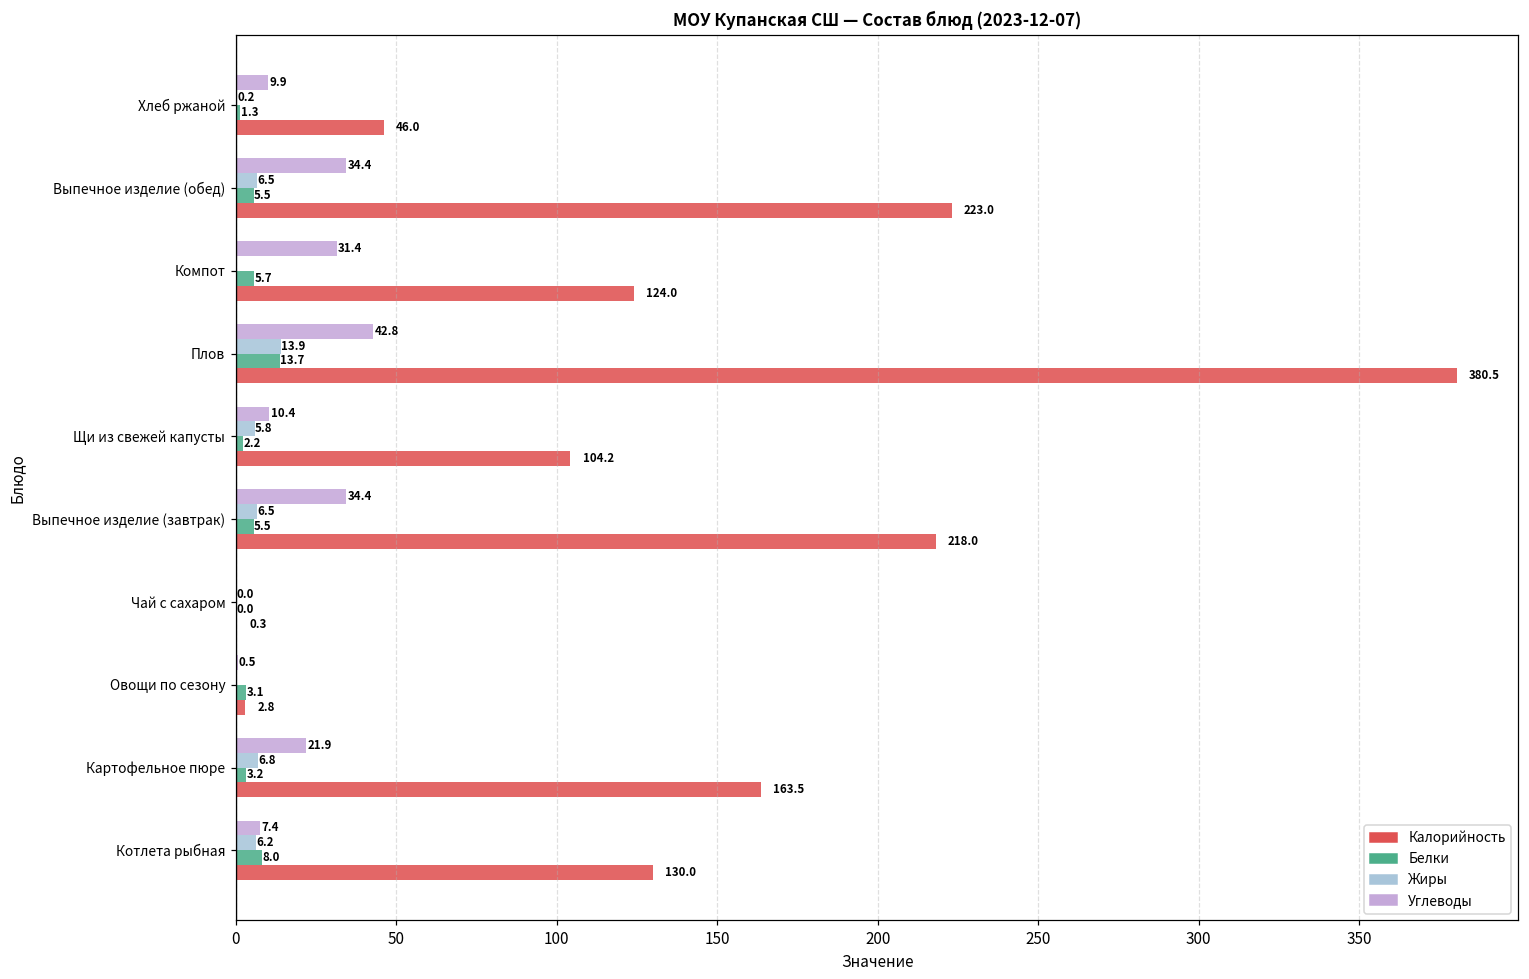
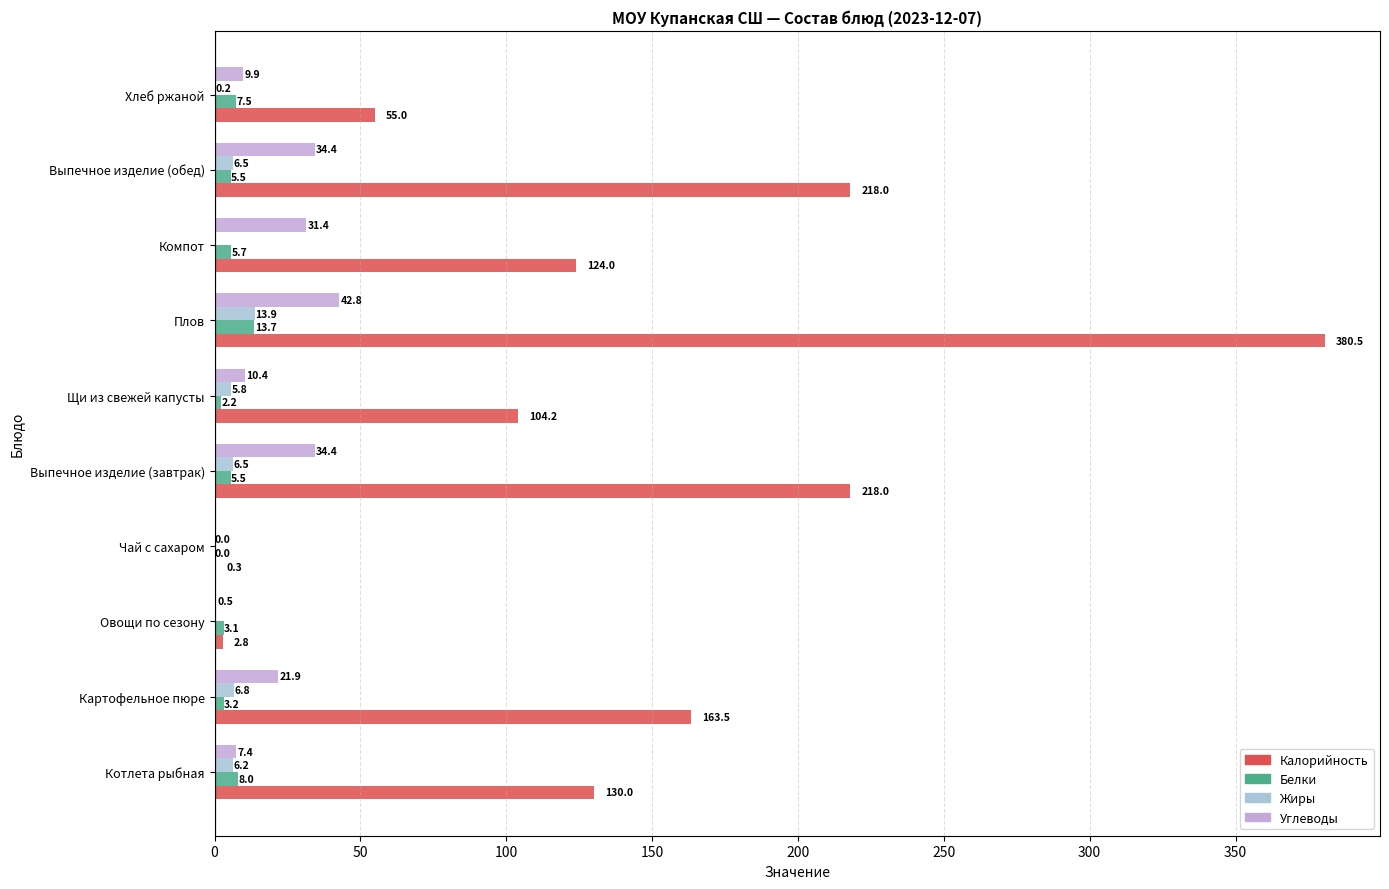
Белки, Хлеб ржаной: 1.3 -> 7.5
Калорийность, Хлеб ржаной: 46.0 -> 55.0
Калорийность, Выпечное изделие (обед): 223.0 -> 218.0
